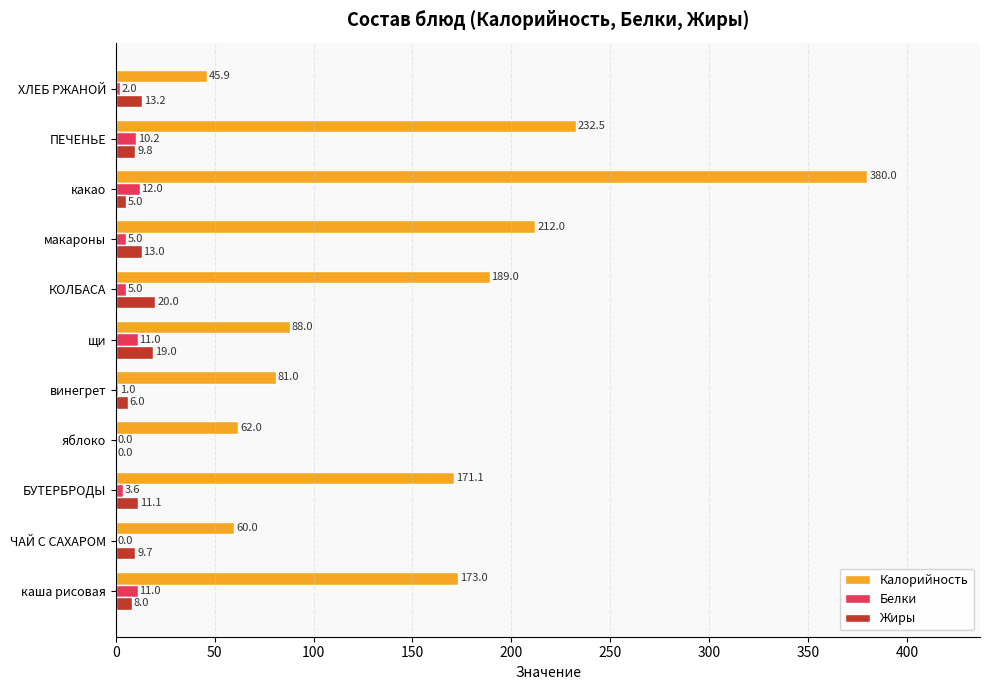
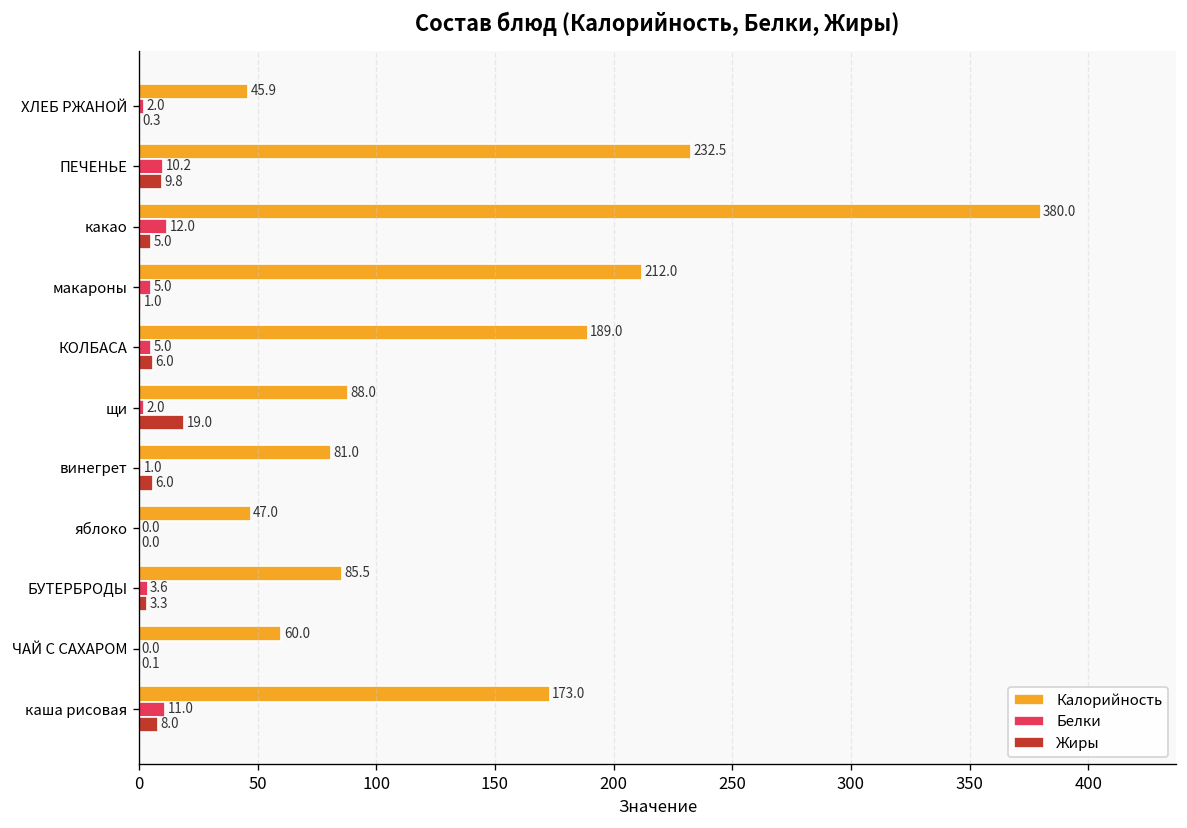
Жиры, ХЛЕБ РЖАНОЙ: 13.2 -> 0.3
Жиры, макароны: 13.0 -> 1.0
Жиры, КОЛБАСА: 20.0 -> 6.0
Белки, щи: 11.0 -> 2.0
Калорийность, яблоко: 62.0 -> 47.0
Калорийность, БУТЕРБРОДЫ: 171.1 -> 85.5
Жиры, БУТЕРБРОДЫ: 11.1 -> 3.3
Жиры, ЧАЙ С САХАРОМ: 9.7 -> 0.1
